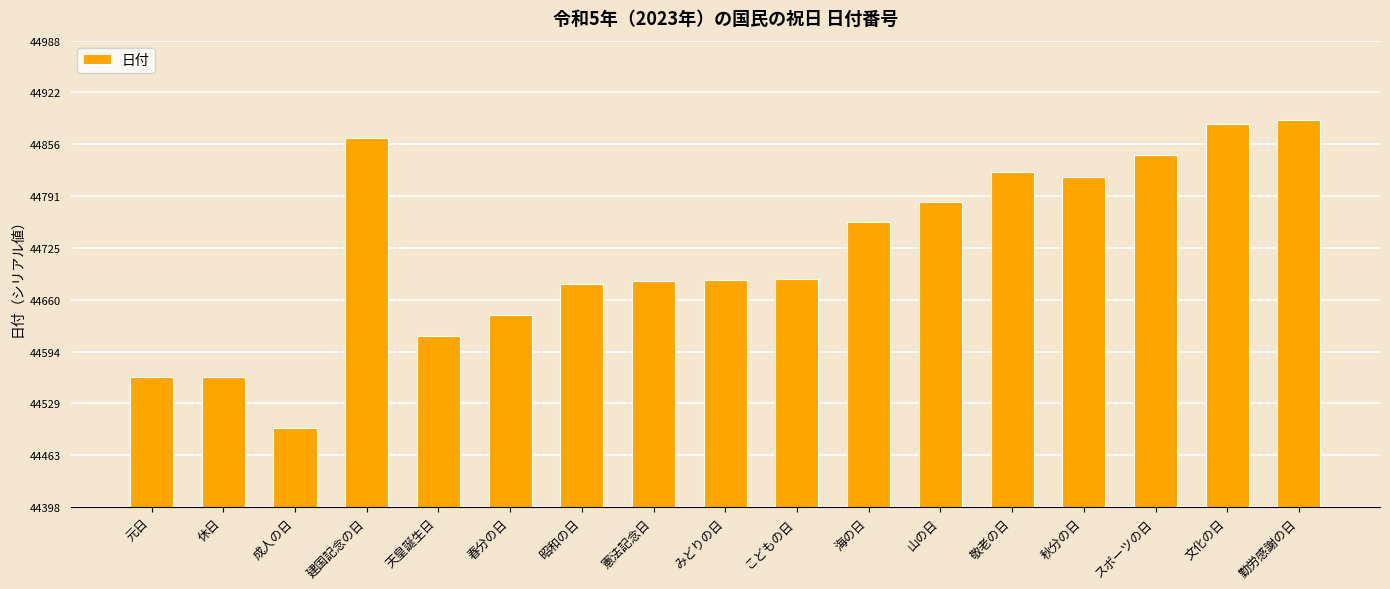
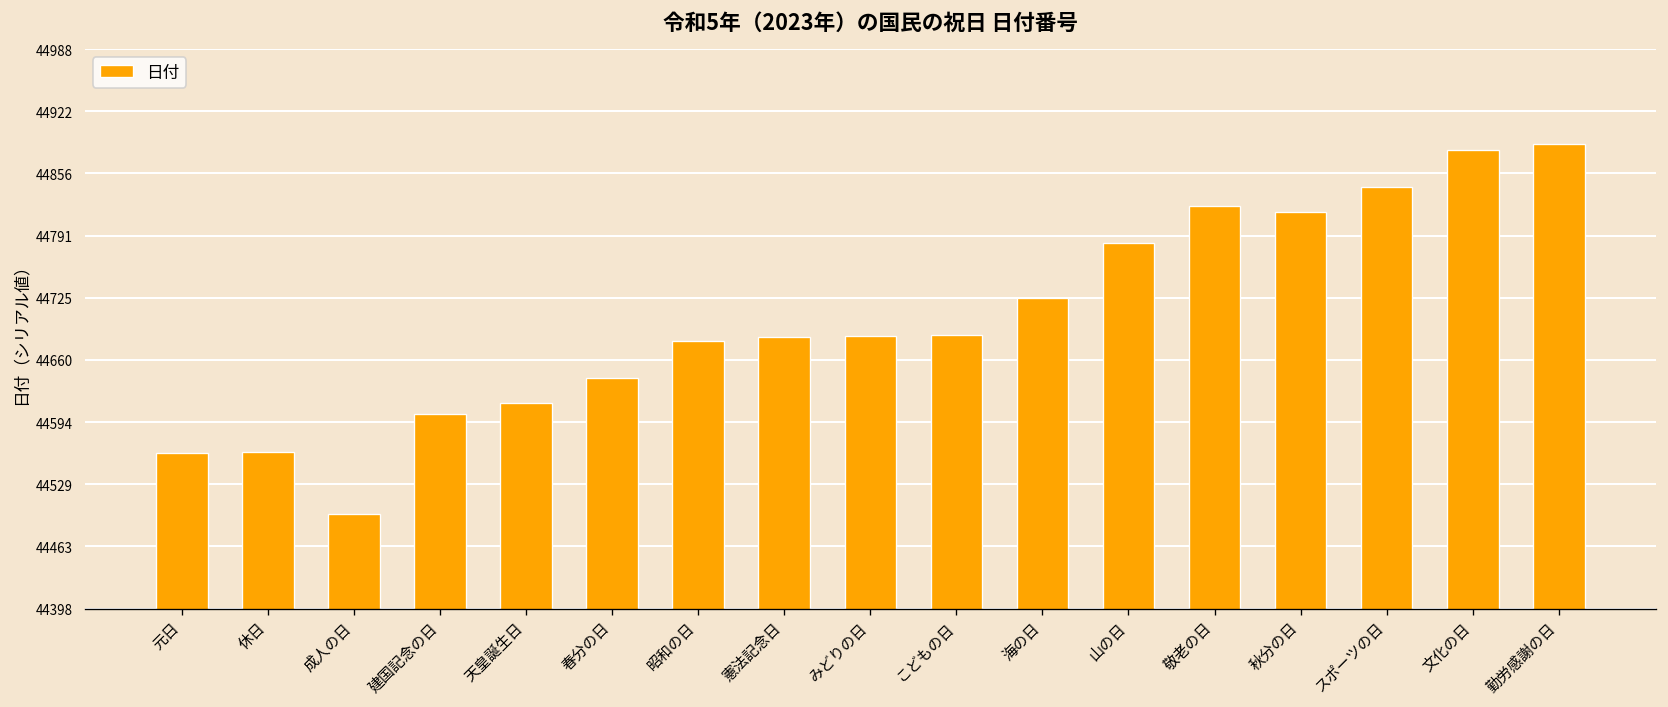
建国記念の日: 44870 -> 44600
海の日: 44760 -> 44730
